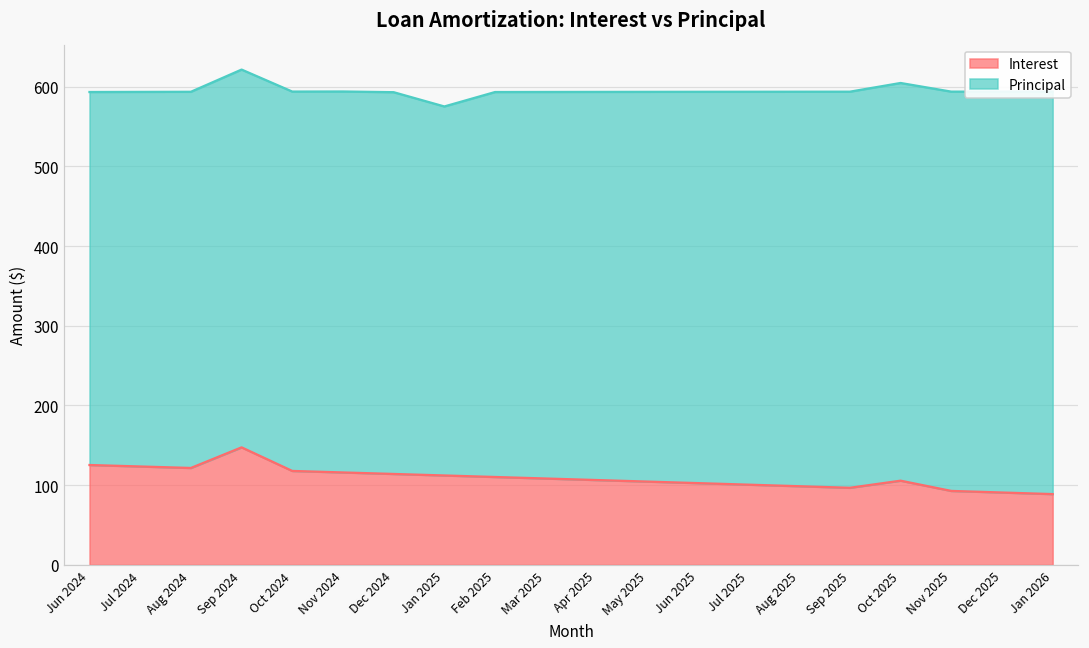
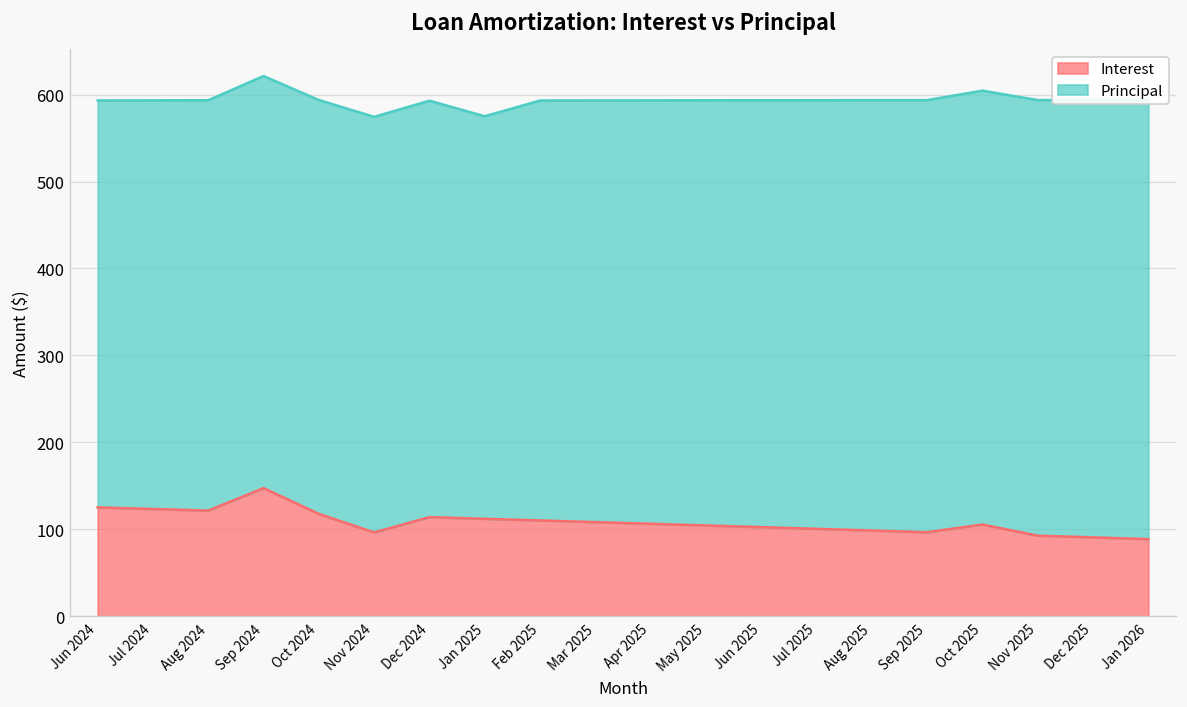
Interest, Nov 2024: 120 -> 100
